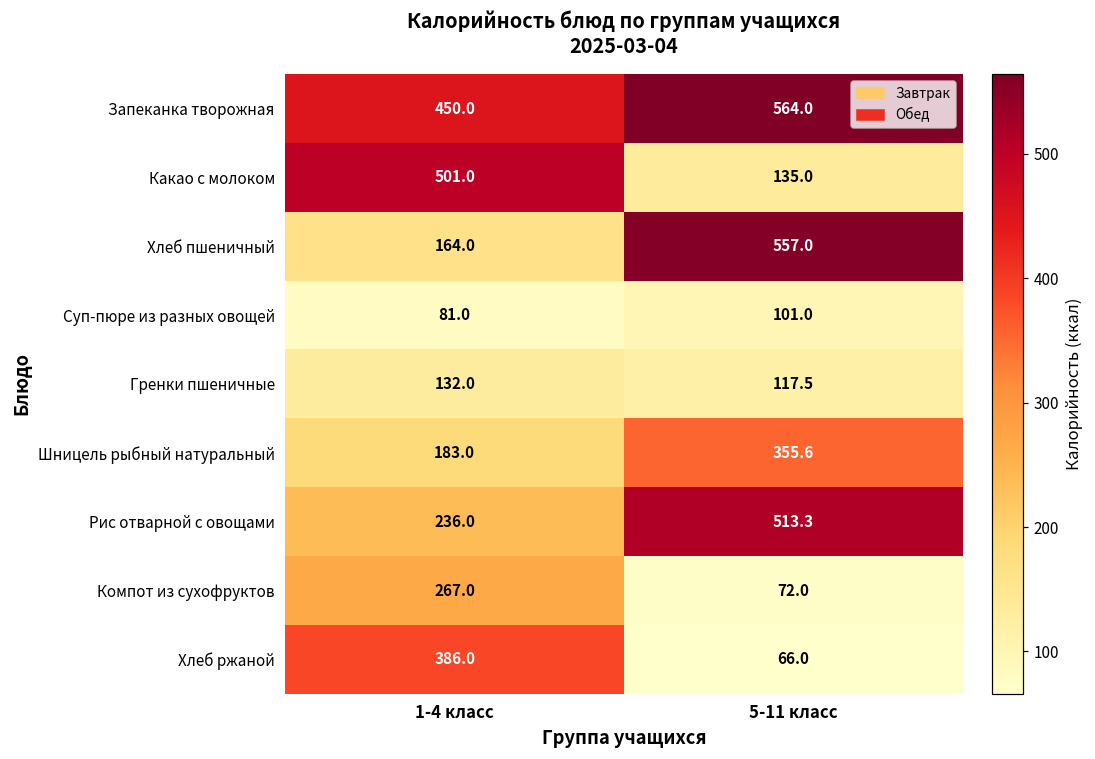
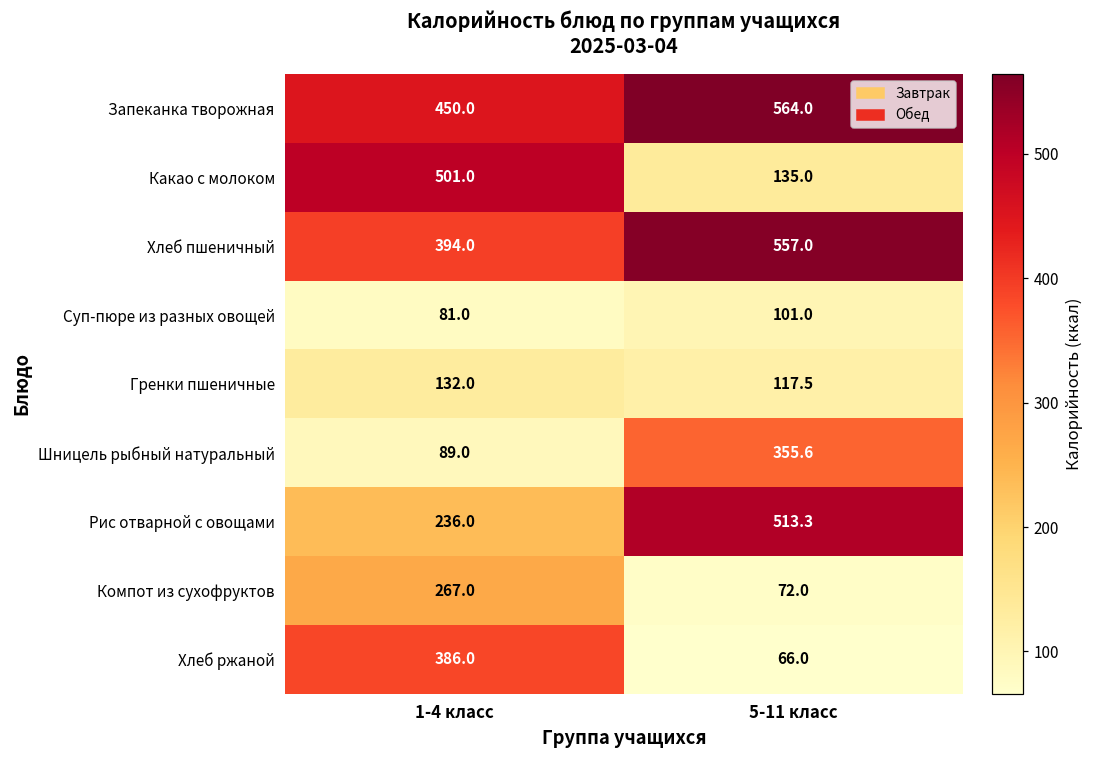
Хлеб пшеничный, 1-4 класс: 164.0 -> 394.0
Шницель рыбный натуральный, 1-4 класс: 183.0 -> 89.0
